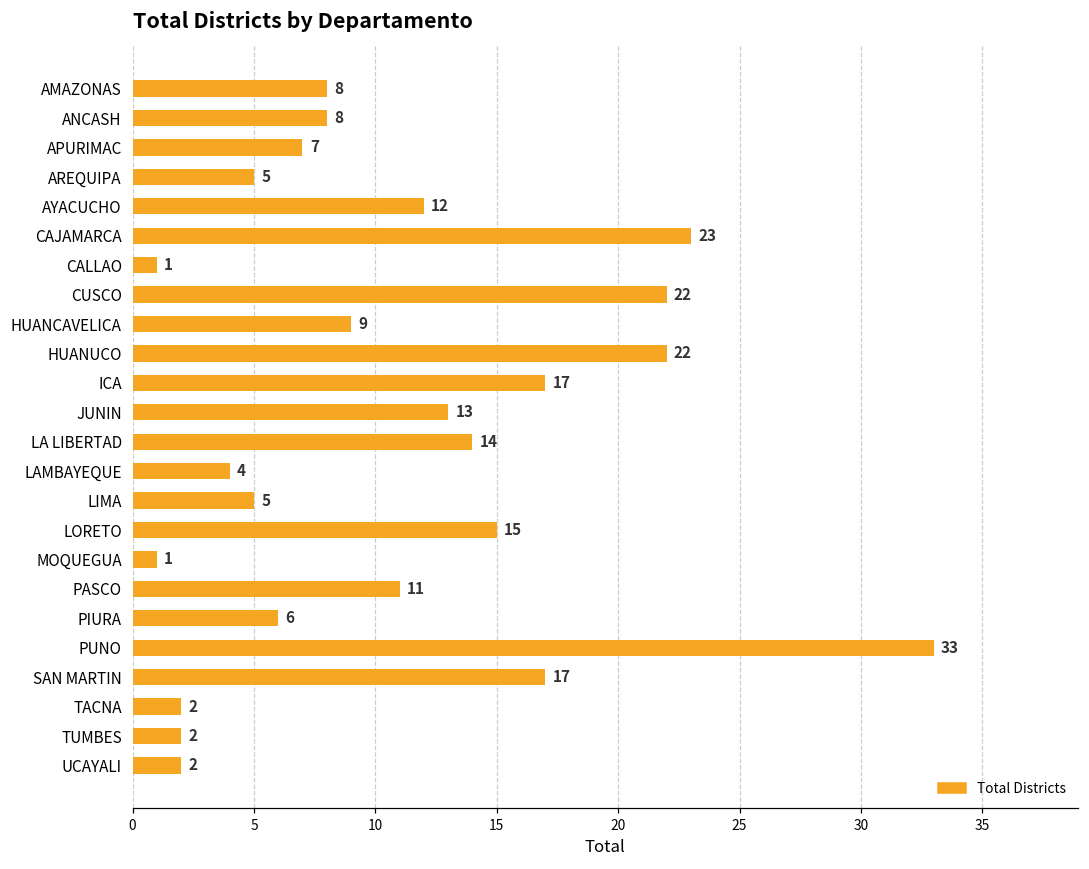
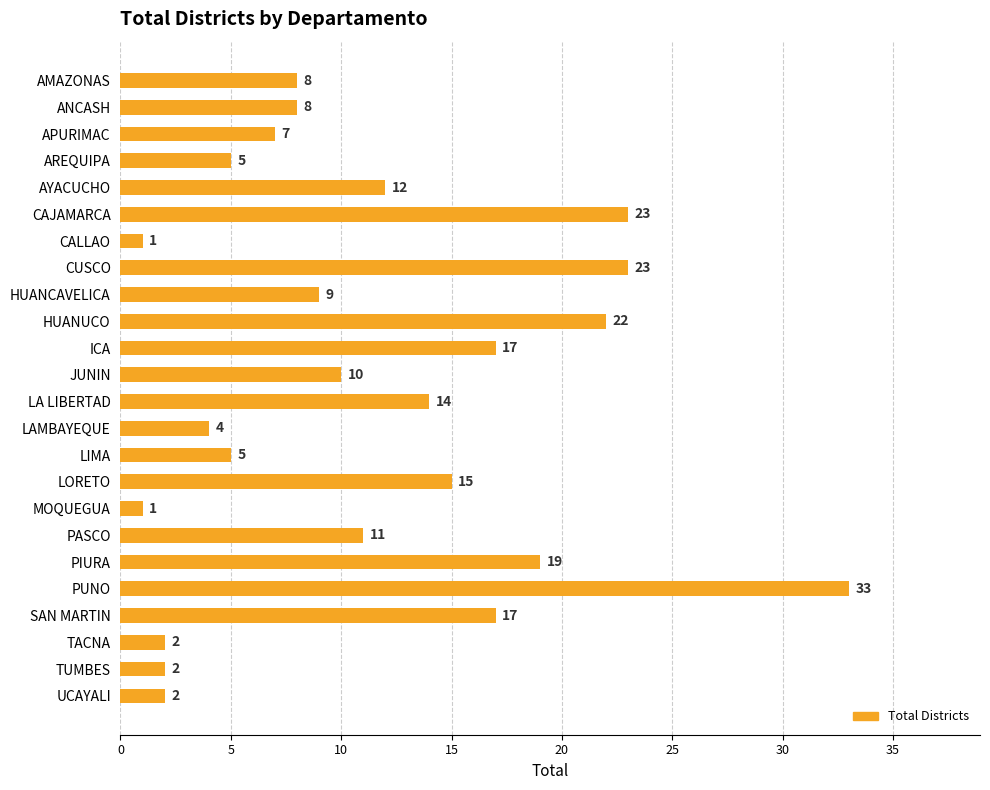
CUSCO: 22 -> 23
JUNIN: 13 -> 10
PIURA: 6 -> 19
